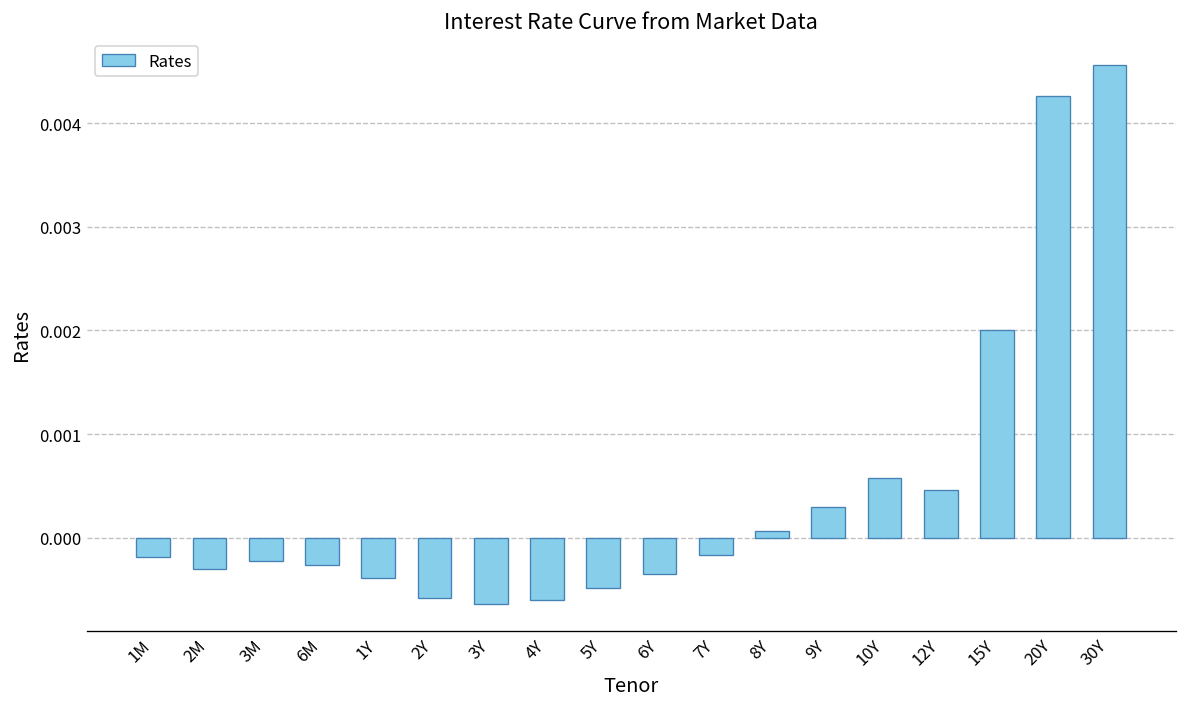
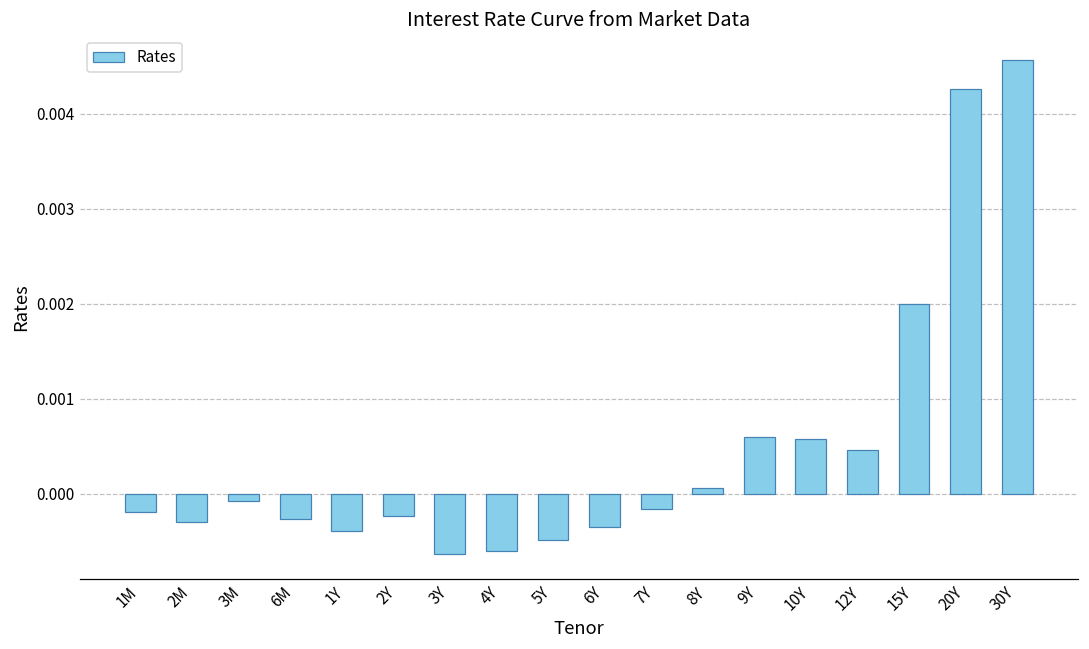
3M: -0.0002 -> -0.0001
2Y: -0.0006 -> -0.0002
9Y: 0.0003 -> 0.0006
